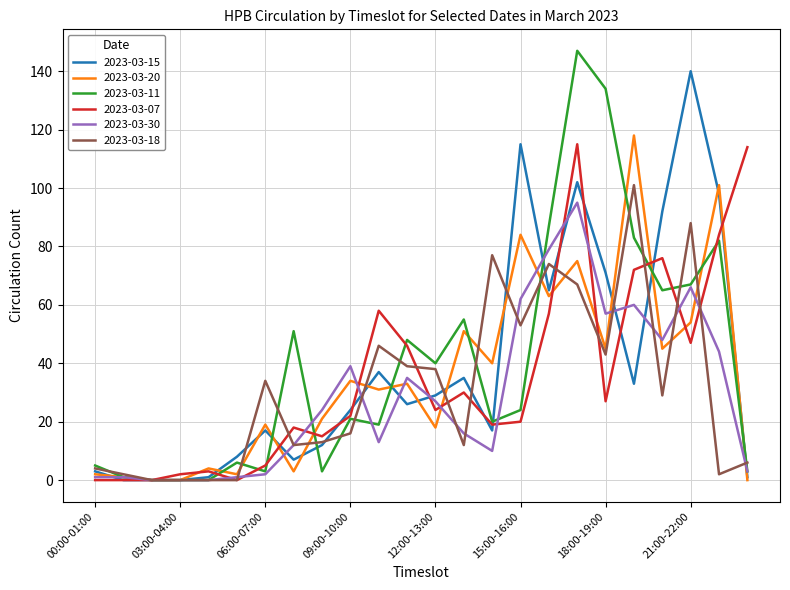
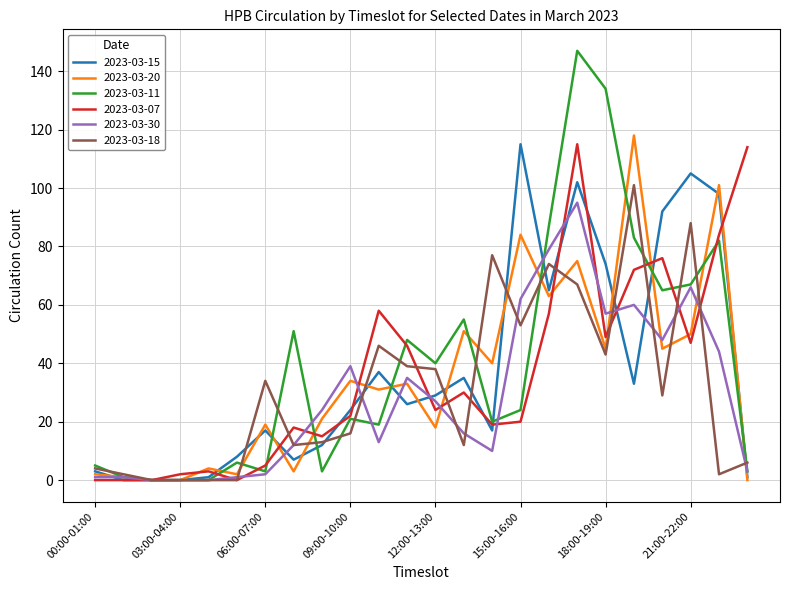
2023-03-15, 18:00-19:00: 71 -> 74
2023-03-07, 18:00-19:00: 27 -> 49
2023-03-15, 21:00-22:00: 140 -> 105
2023-03-20, 21:00-22:00: 54 -> 50
